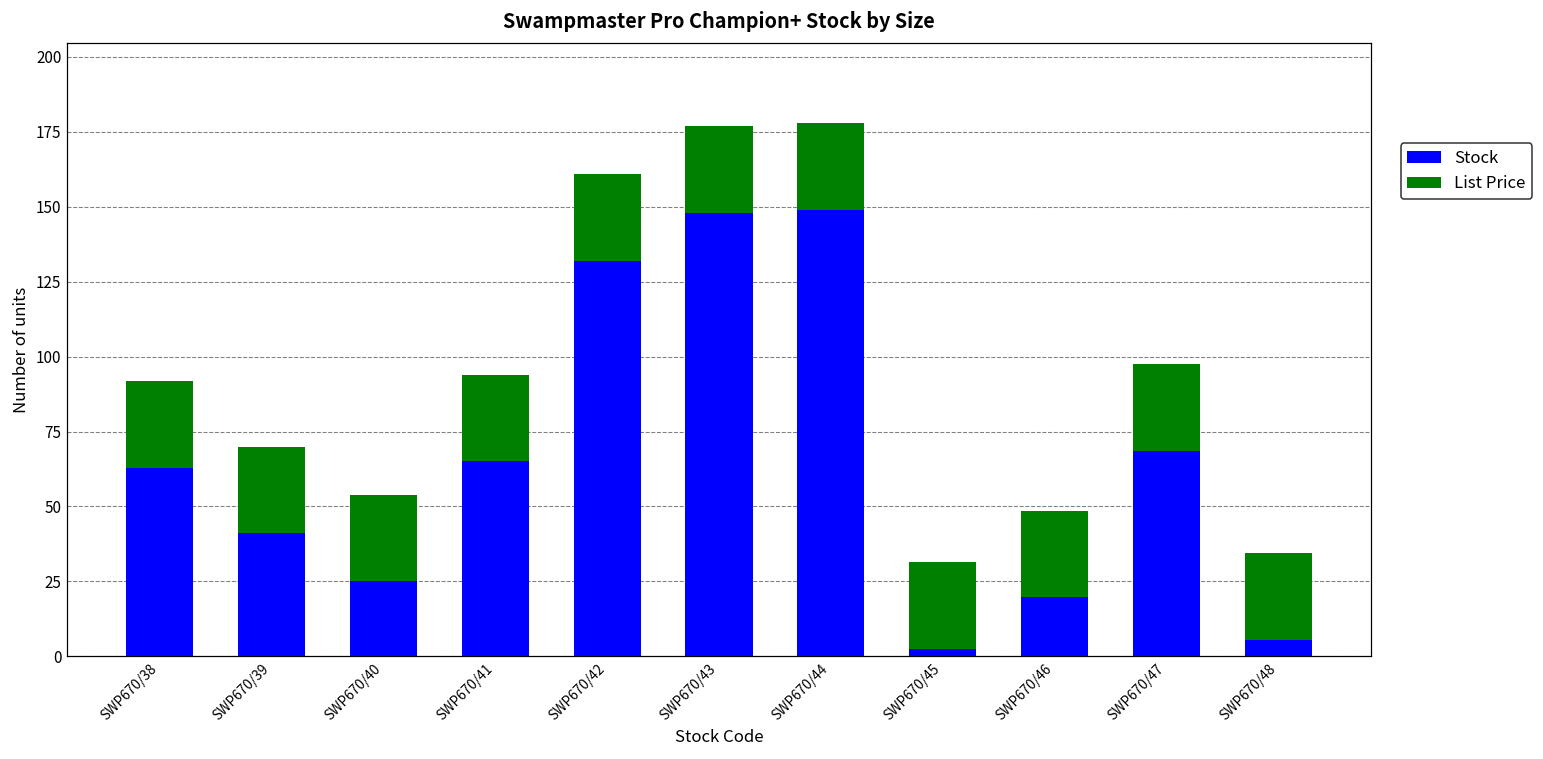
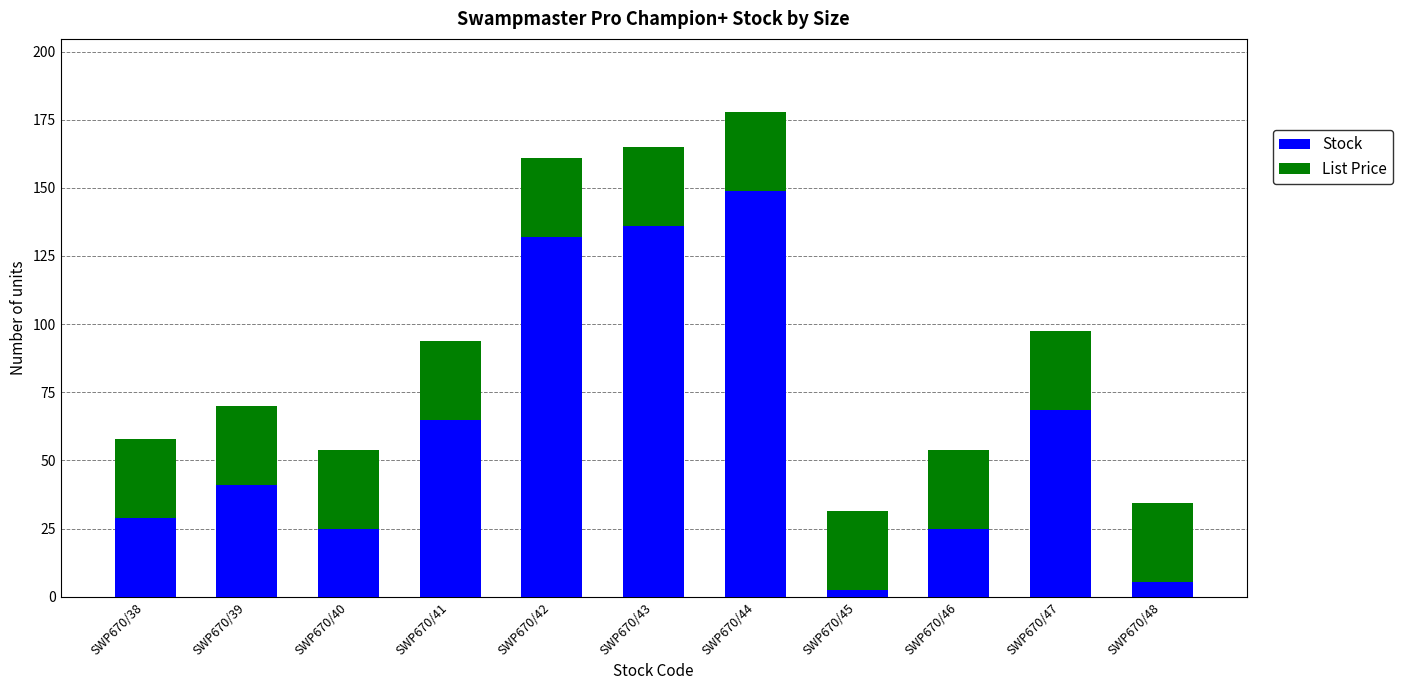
Stock, SWP670/38: 63 -> 29
Stock, SWP670/43: 148 -> 136
Stock, SWP670/46: 20 -> 25
